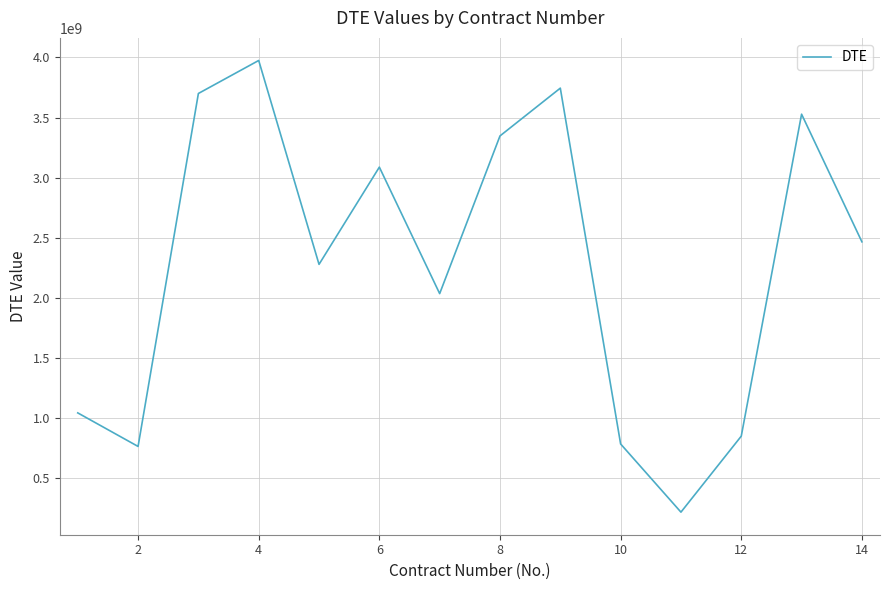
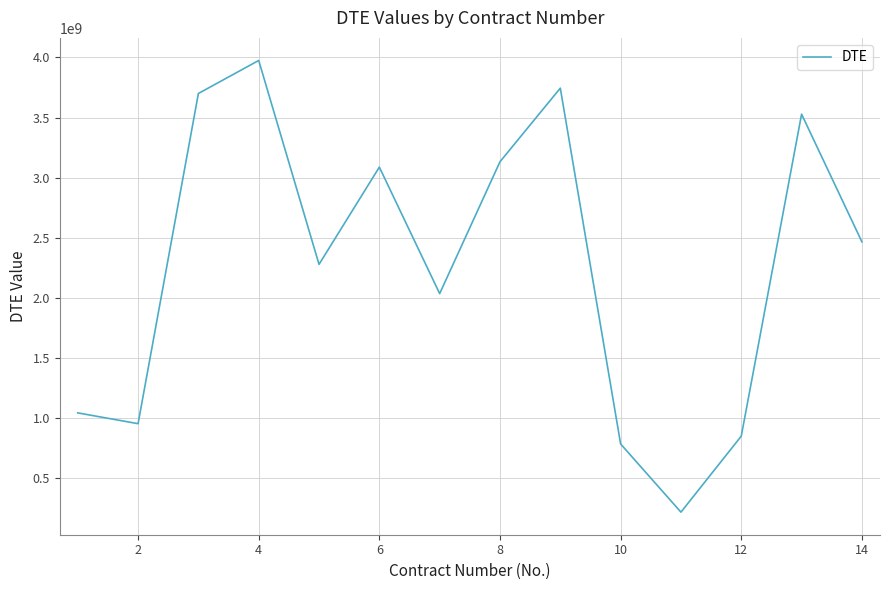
2: 760000000 -> 950000000
8: 3350000000 -> 3130000000
